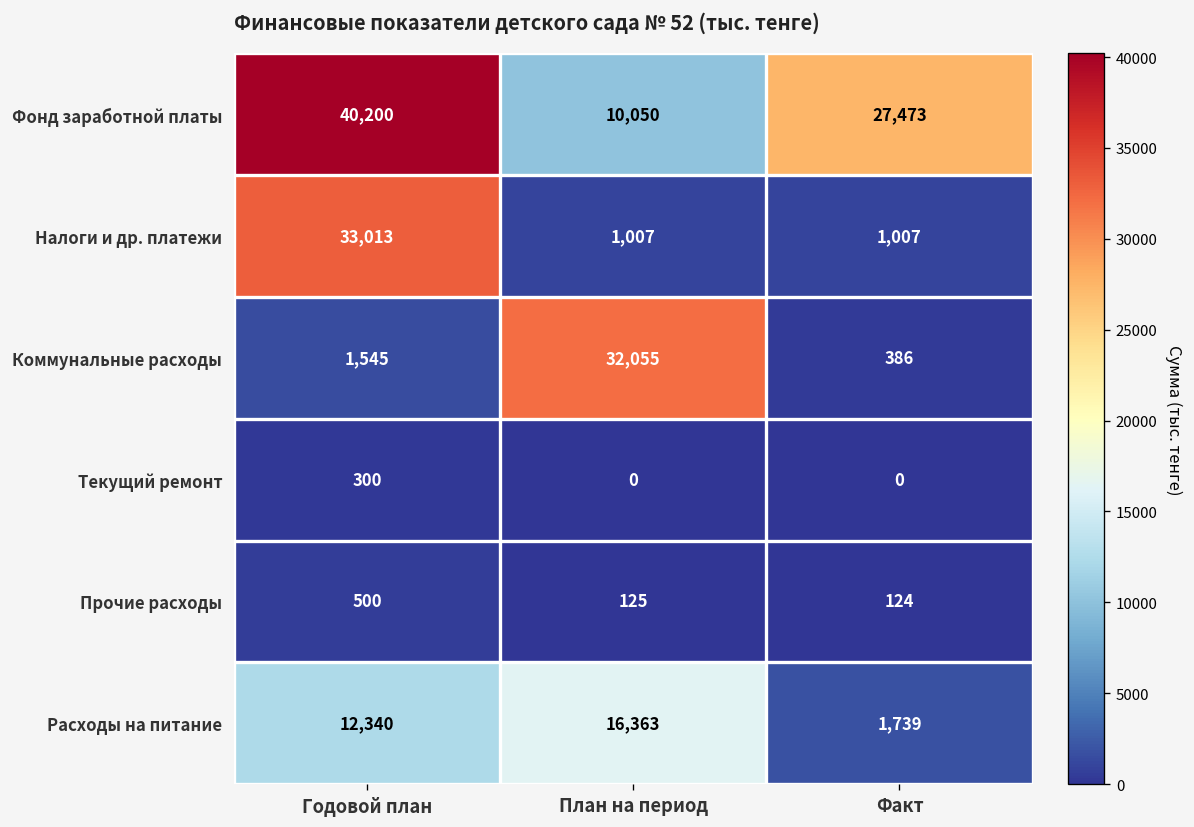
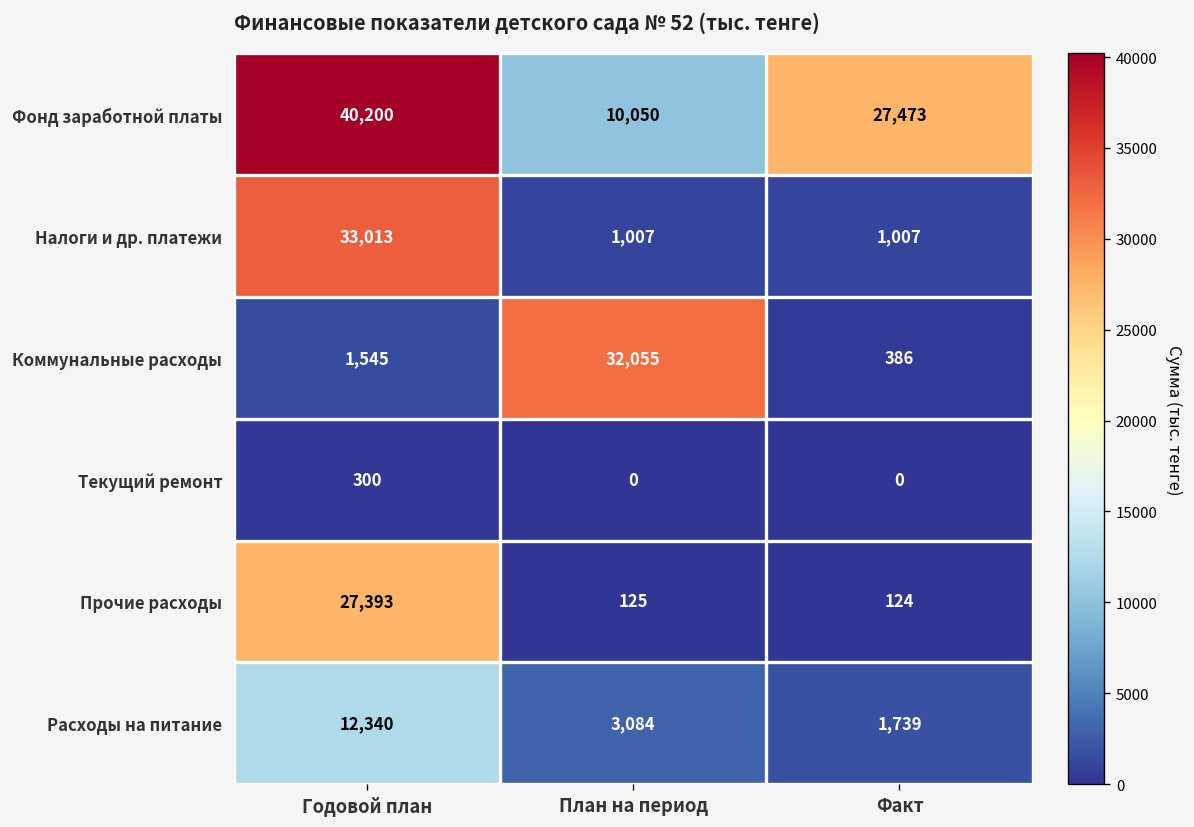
Прочие расходы, Годовой план: 500 -> 27,393
Расходы на питание, План на период: 16,363 -> 3,084
